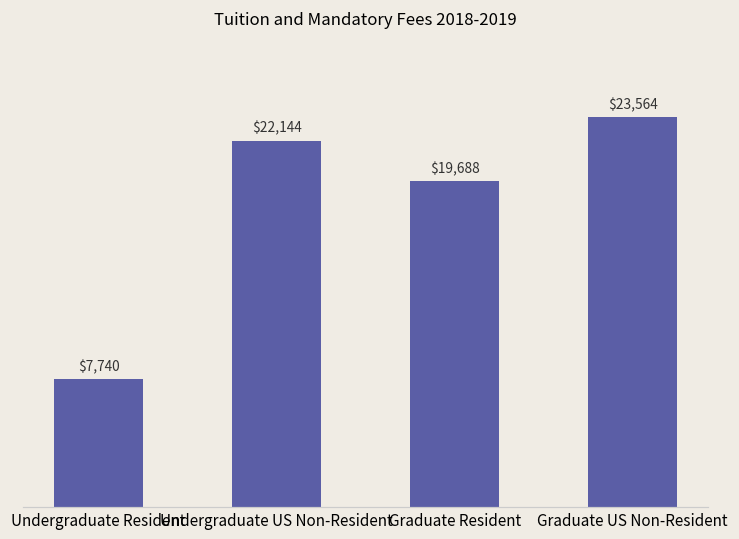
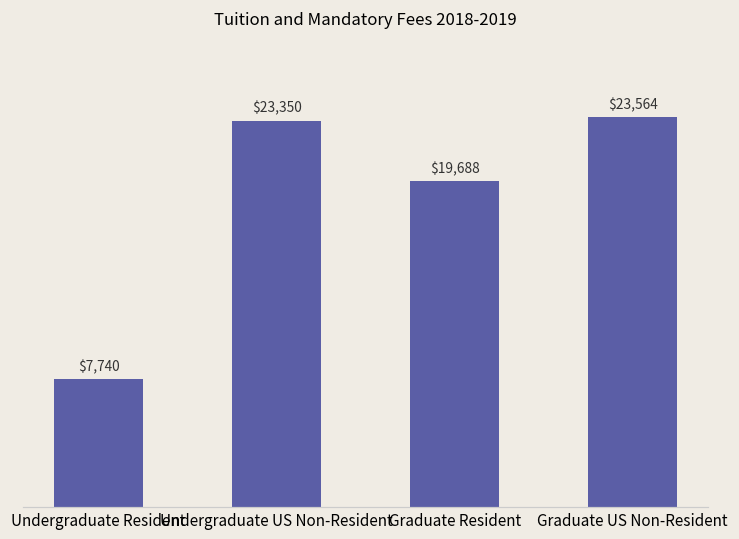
Undergraduate US Non-Resident: $22,144 -> $23,350
